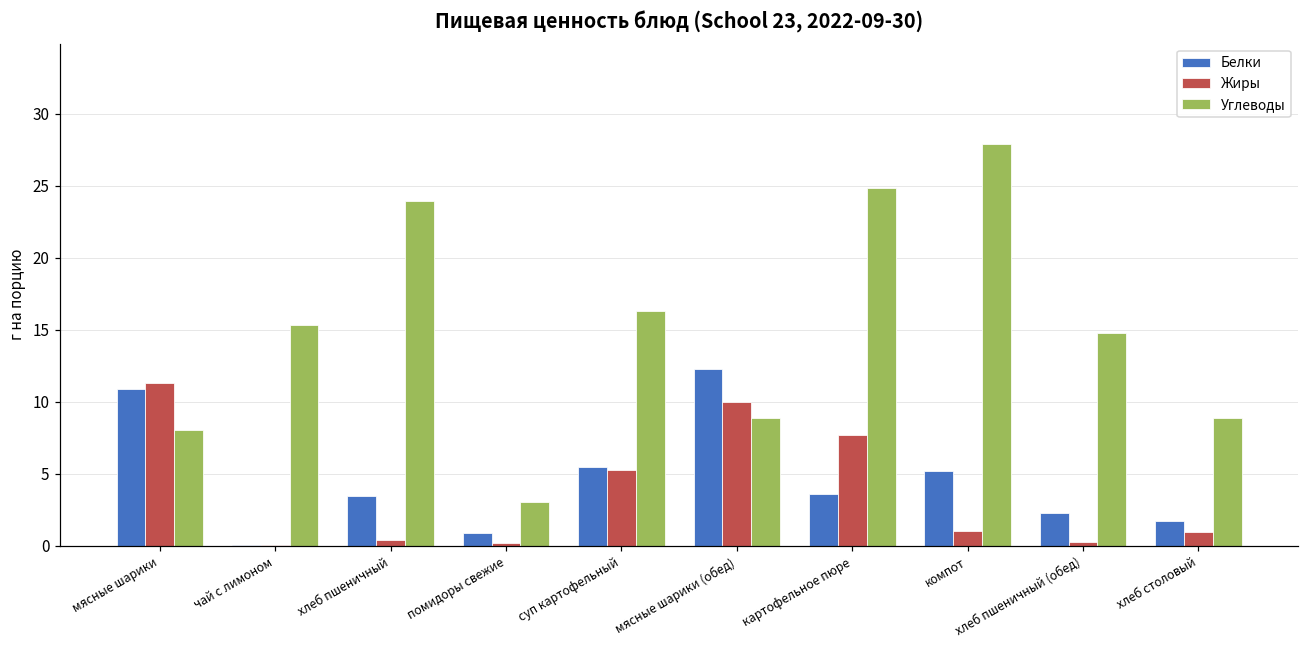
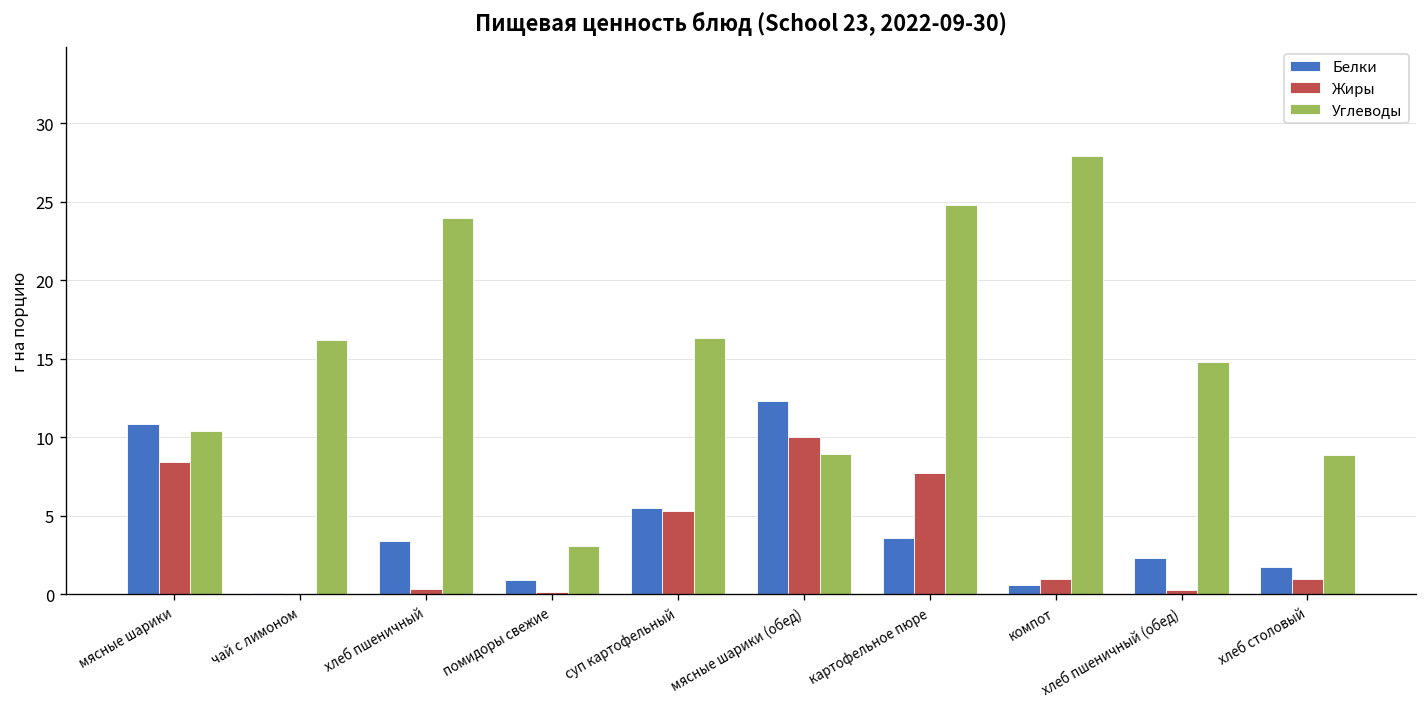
Жиры, мясные шарики: 11.3 -> 8.4
Углеводы, мясные шарики: 8.0 -> 10.4
Углеводы, чай с лимоном: 15.3 -> 16.2
Белки, компот: 5.2 -> 0.6
